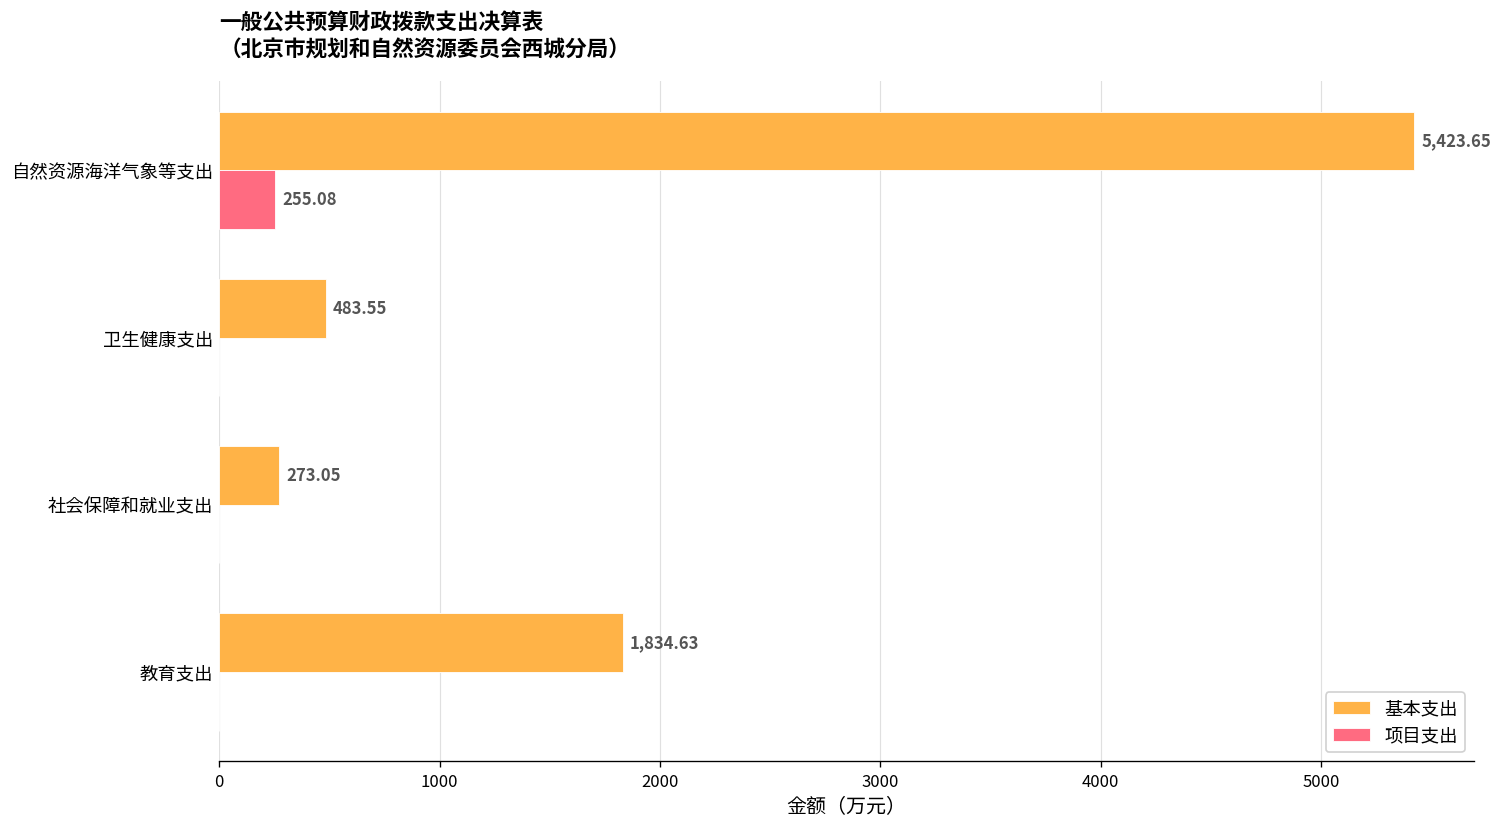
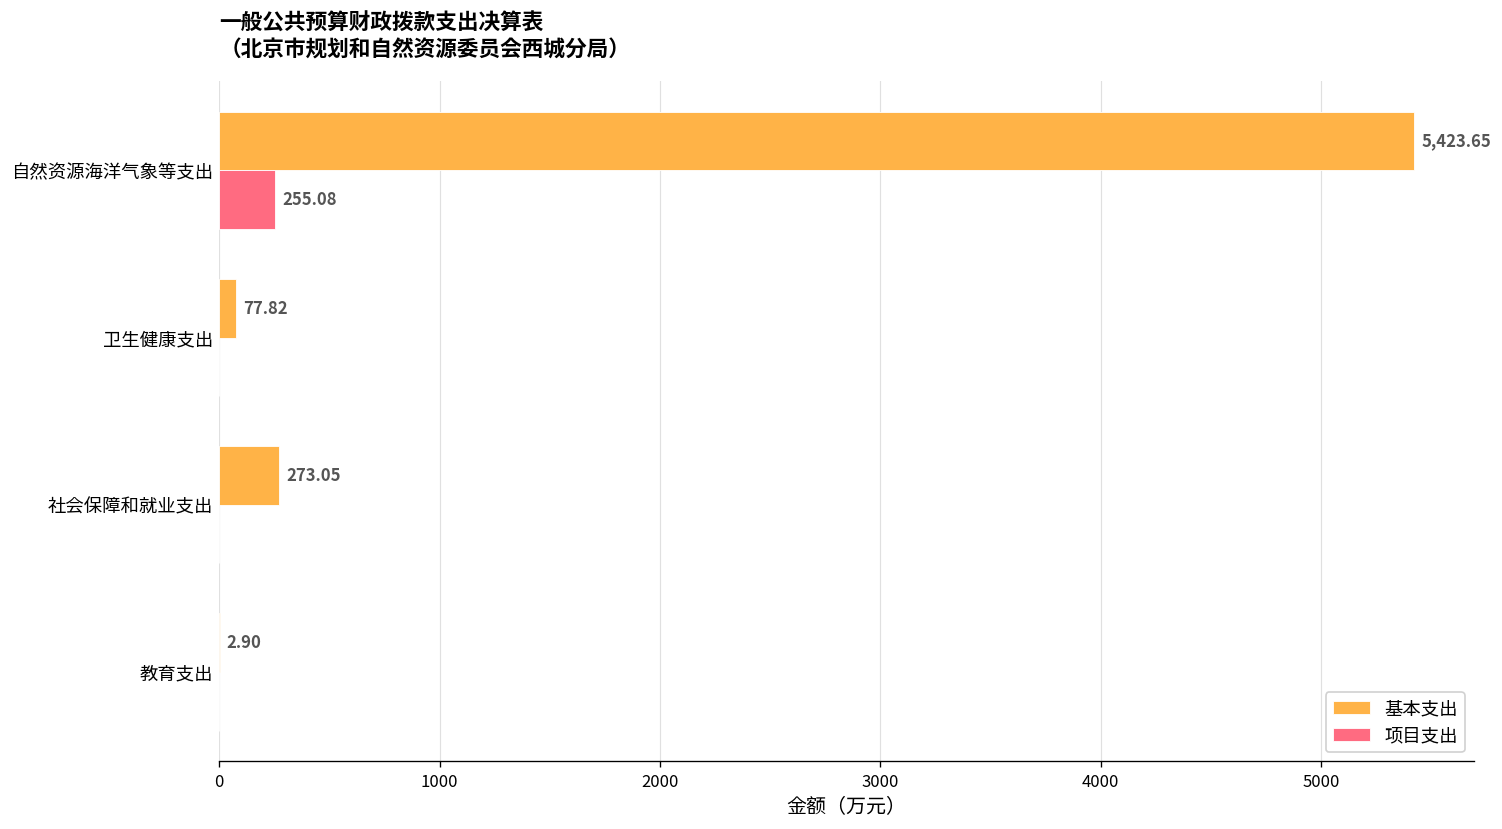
基本支出, 卫生健康支出: 483.55 -> 77.82
基本支出, 教育支出: 1,834.63 -> 2.90
